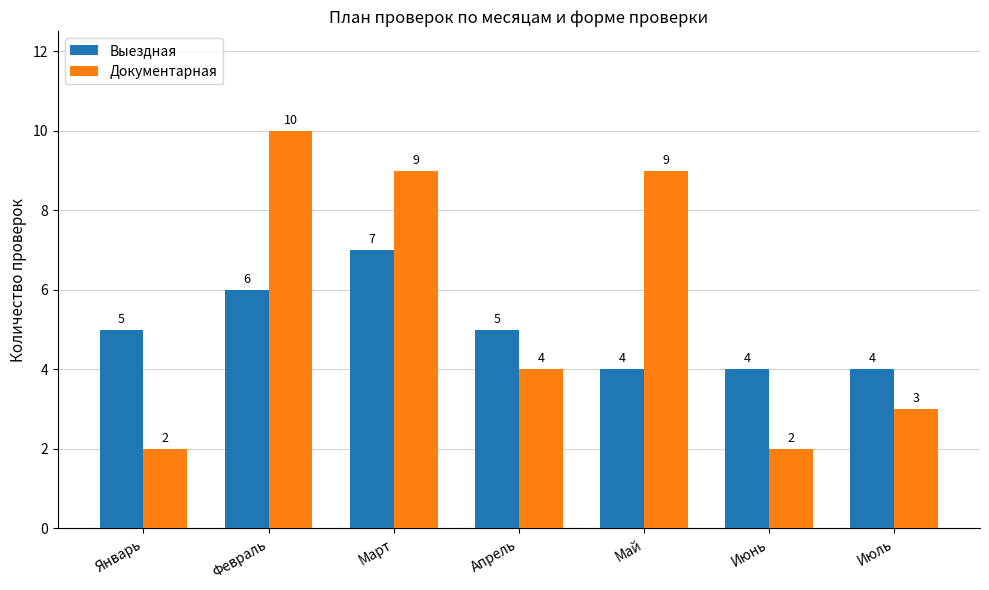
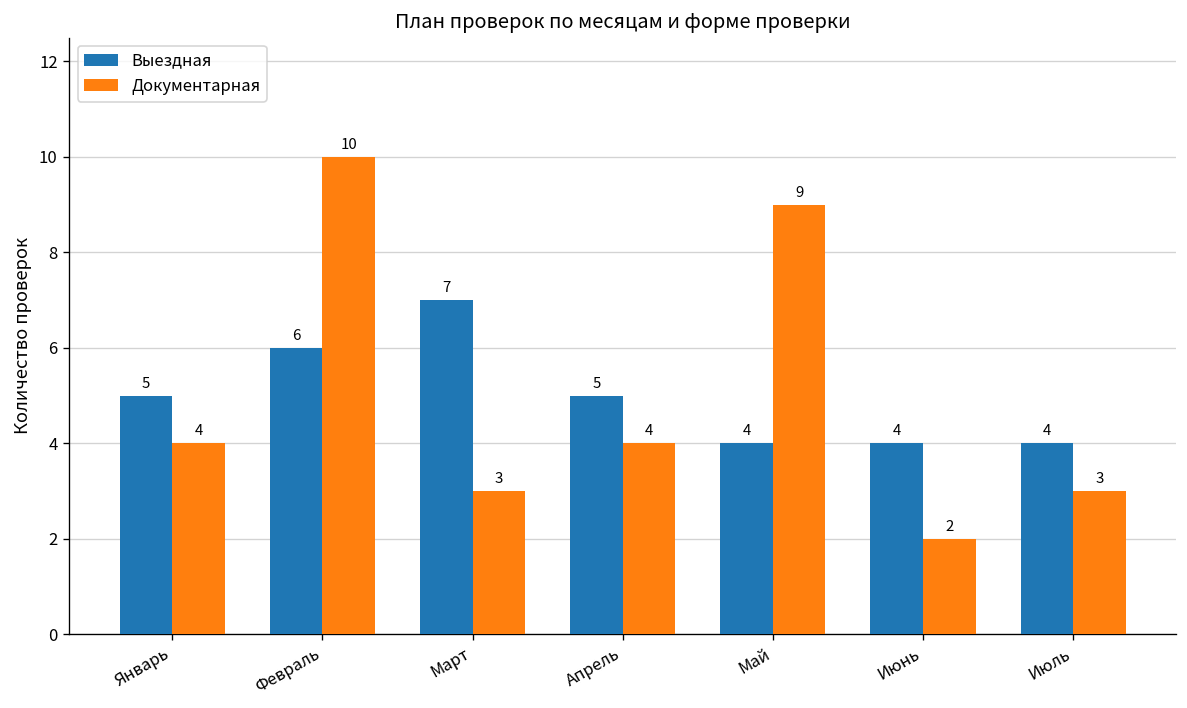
Документарная, Январь: 2 -> 4
Документарная, Март: 9 -> 3
